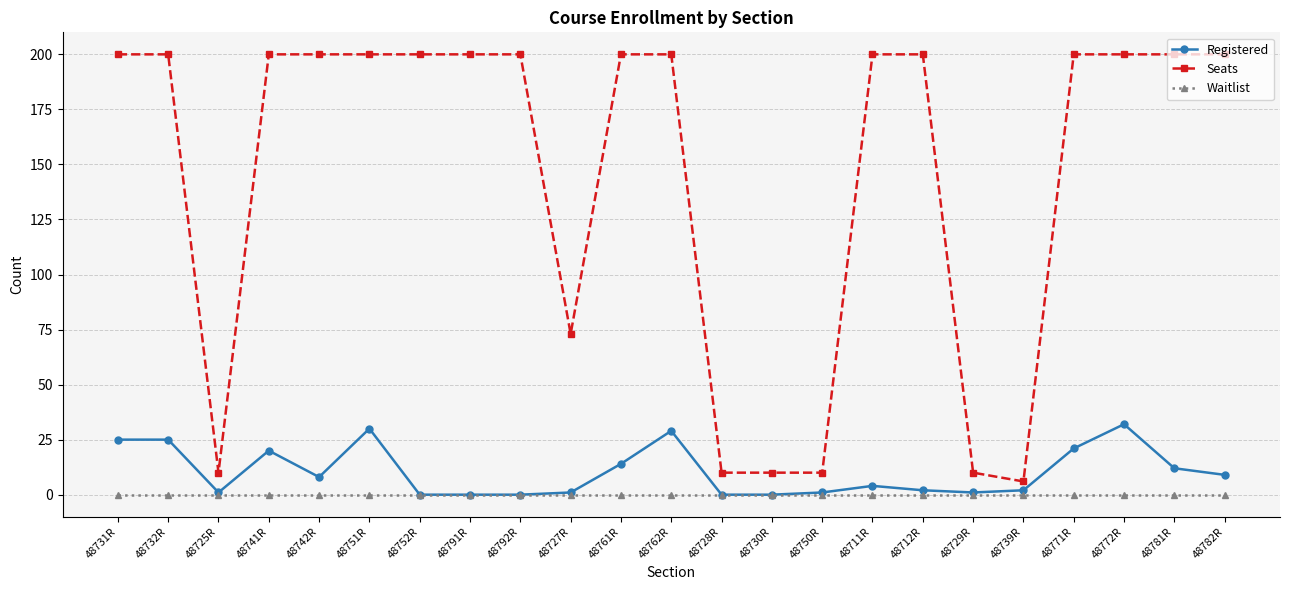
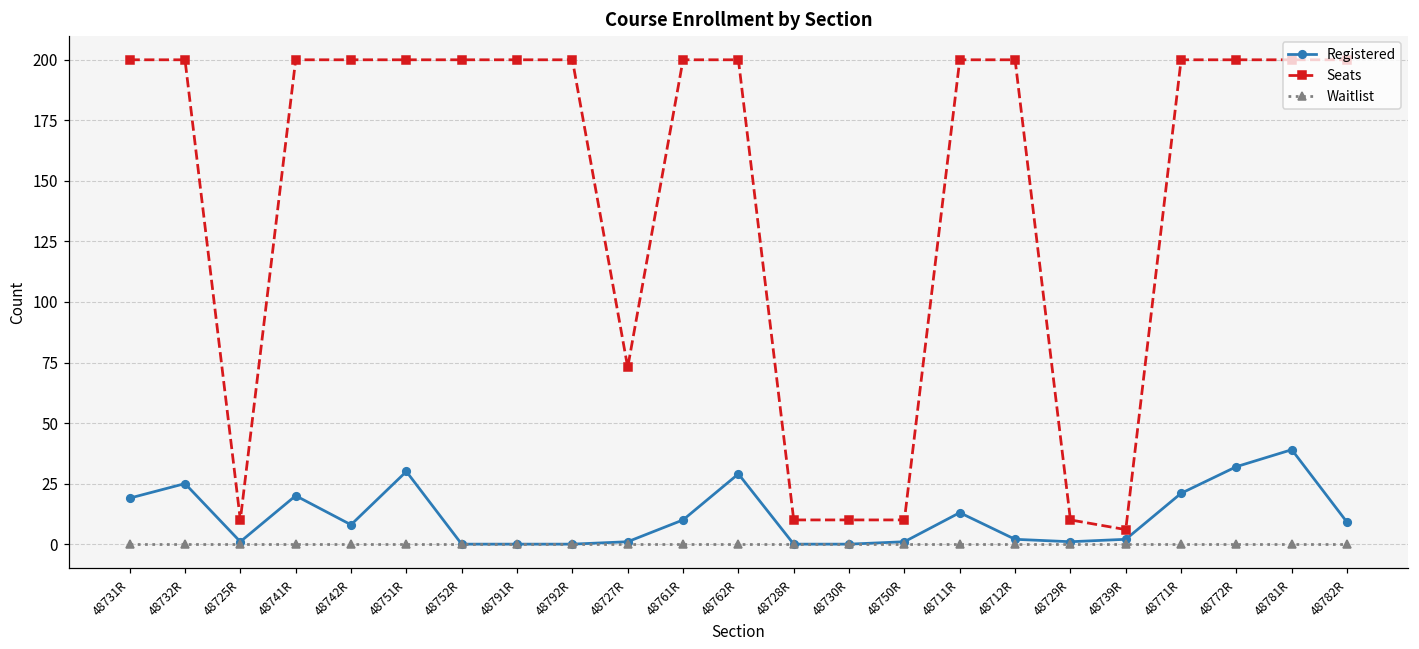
Registered, 48731R: 25 -> 19
Registered, 48761R: 14 -> 10
Registered, 48711R: 4 -> 13
Registered, 48781R: 12 -> 39
